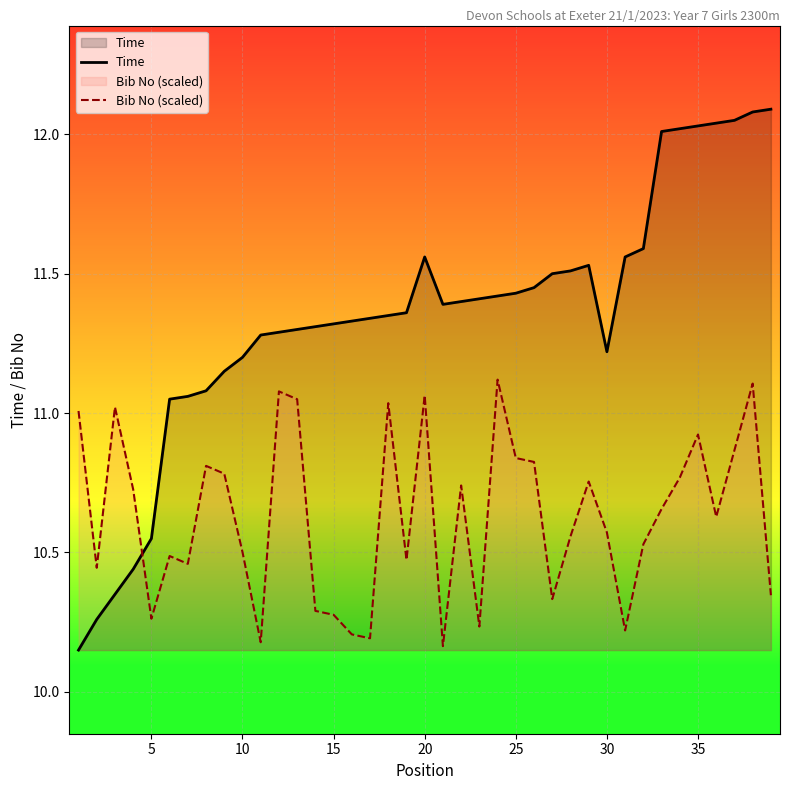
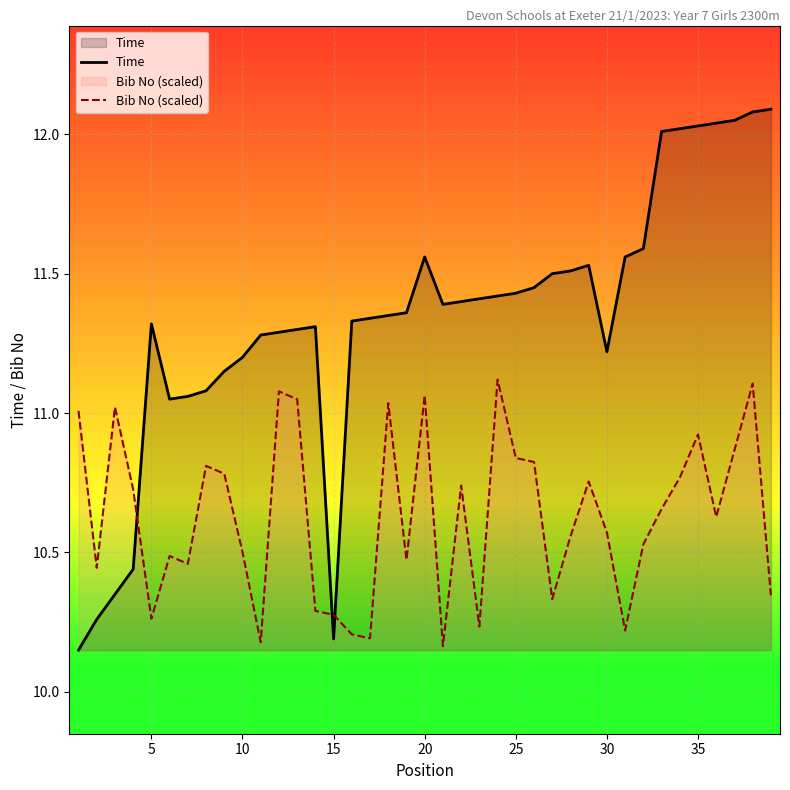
Time, 5: 10.55 -> 11.32
Time, 15: 11.32 -> 10.19
